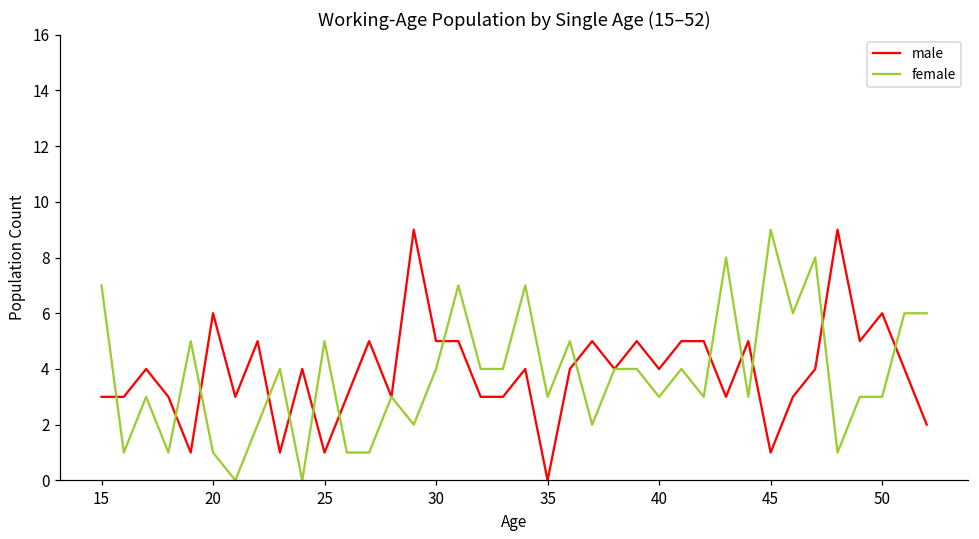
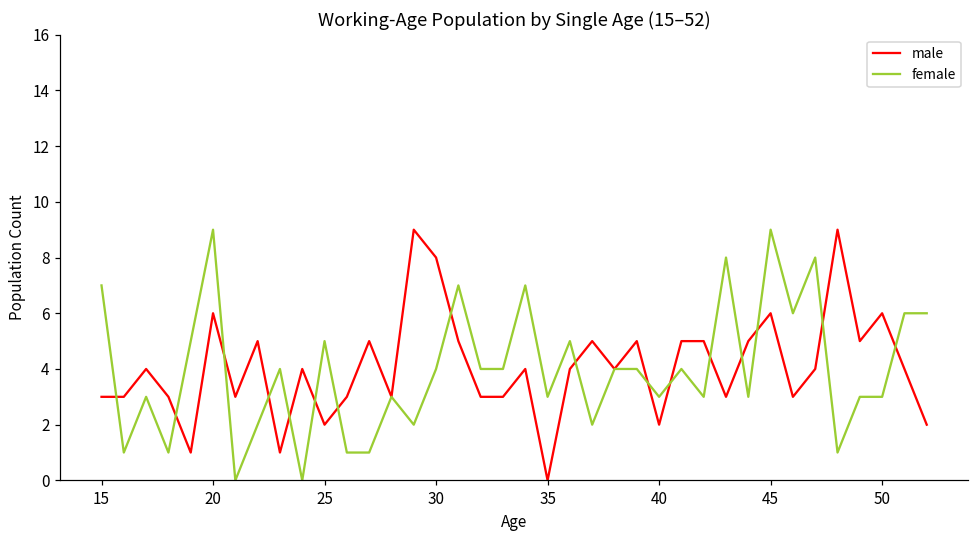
female, 20: 1 -> 9
male, 25: 1 -> 2
male, 30: 5 -> 8
male, 40: 4 -> 2
male, 45: 1 -> 6
